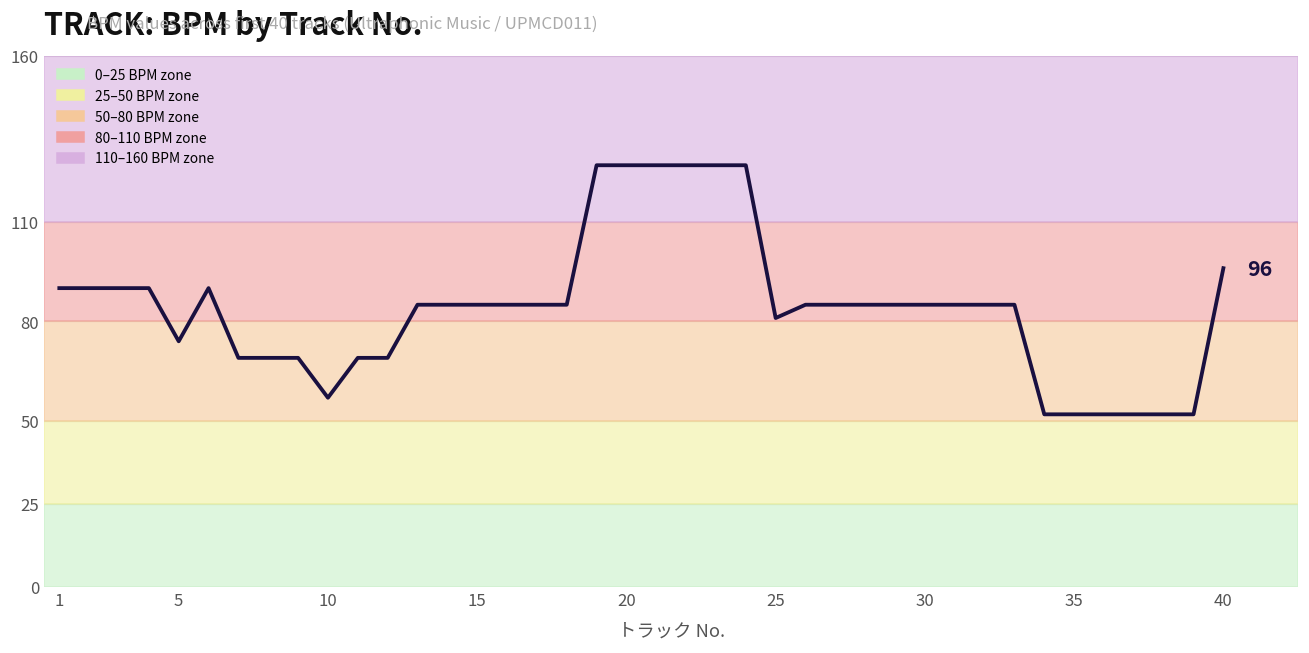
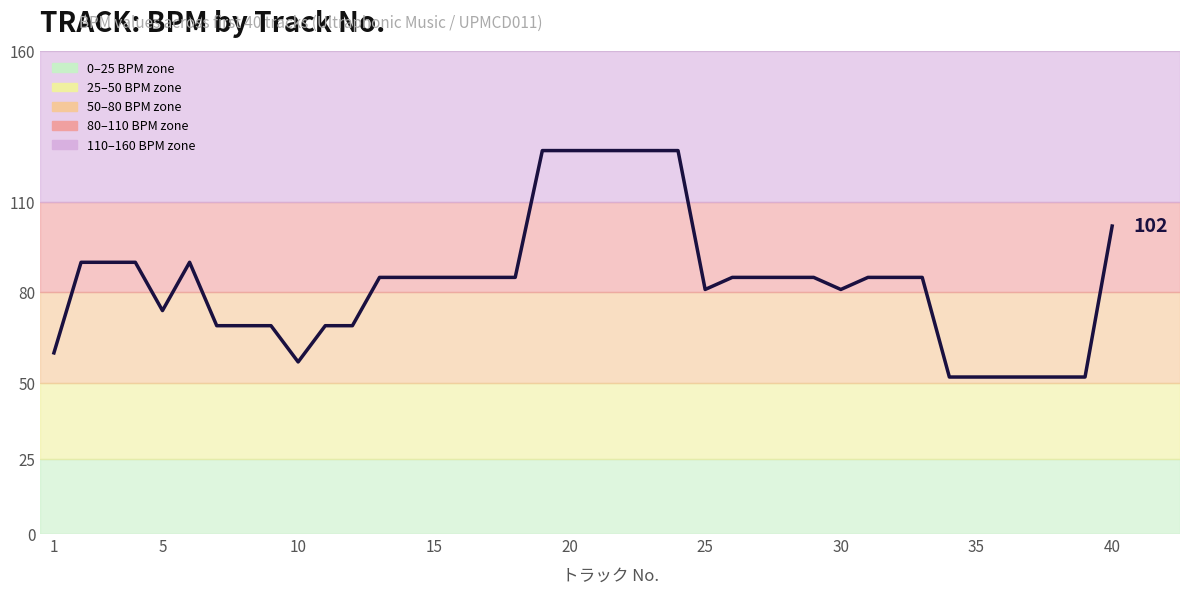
1: 90 -> 60
30: 85 -> 81
40: 96 -> 102
